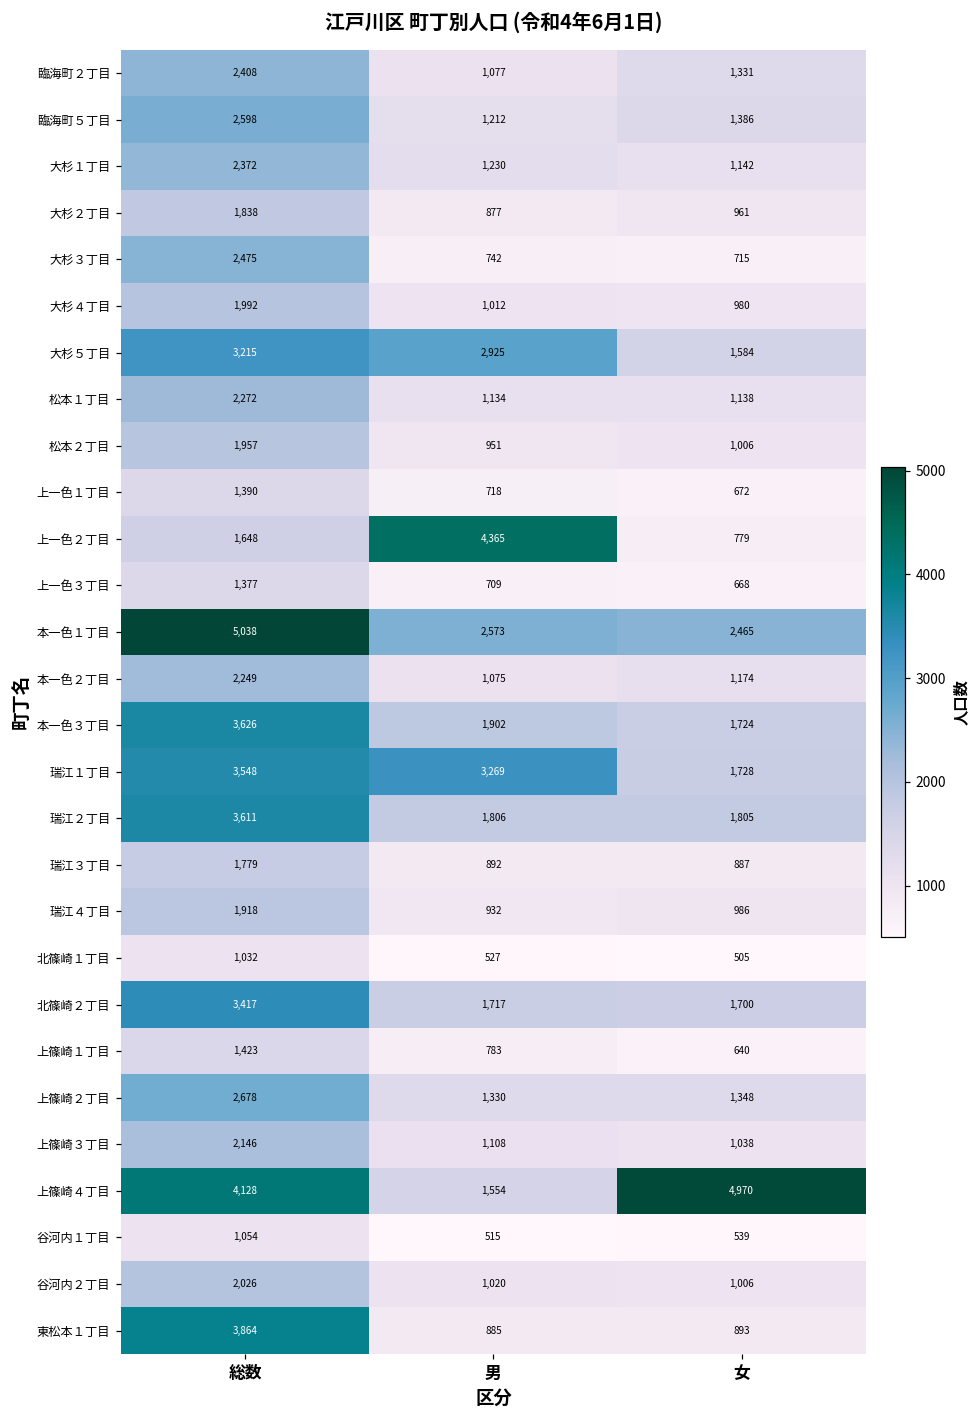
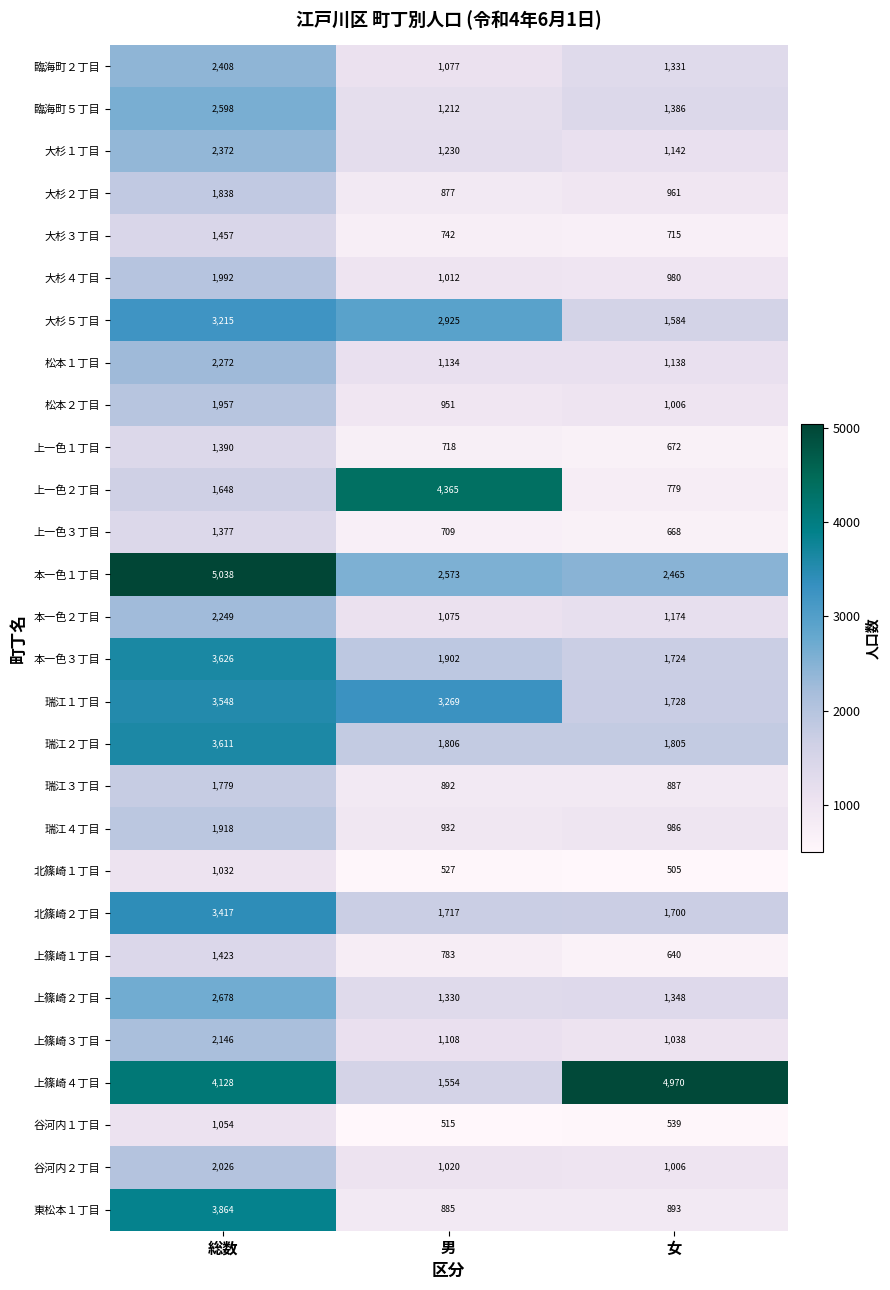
大杉３丁目, 総数: 2,475 -> 1,457
